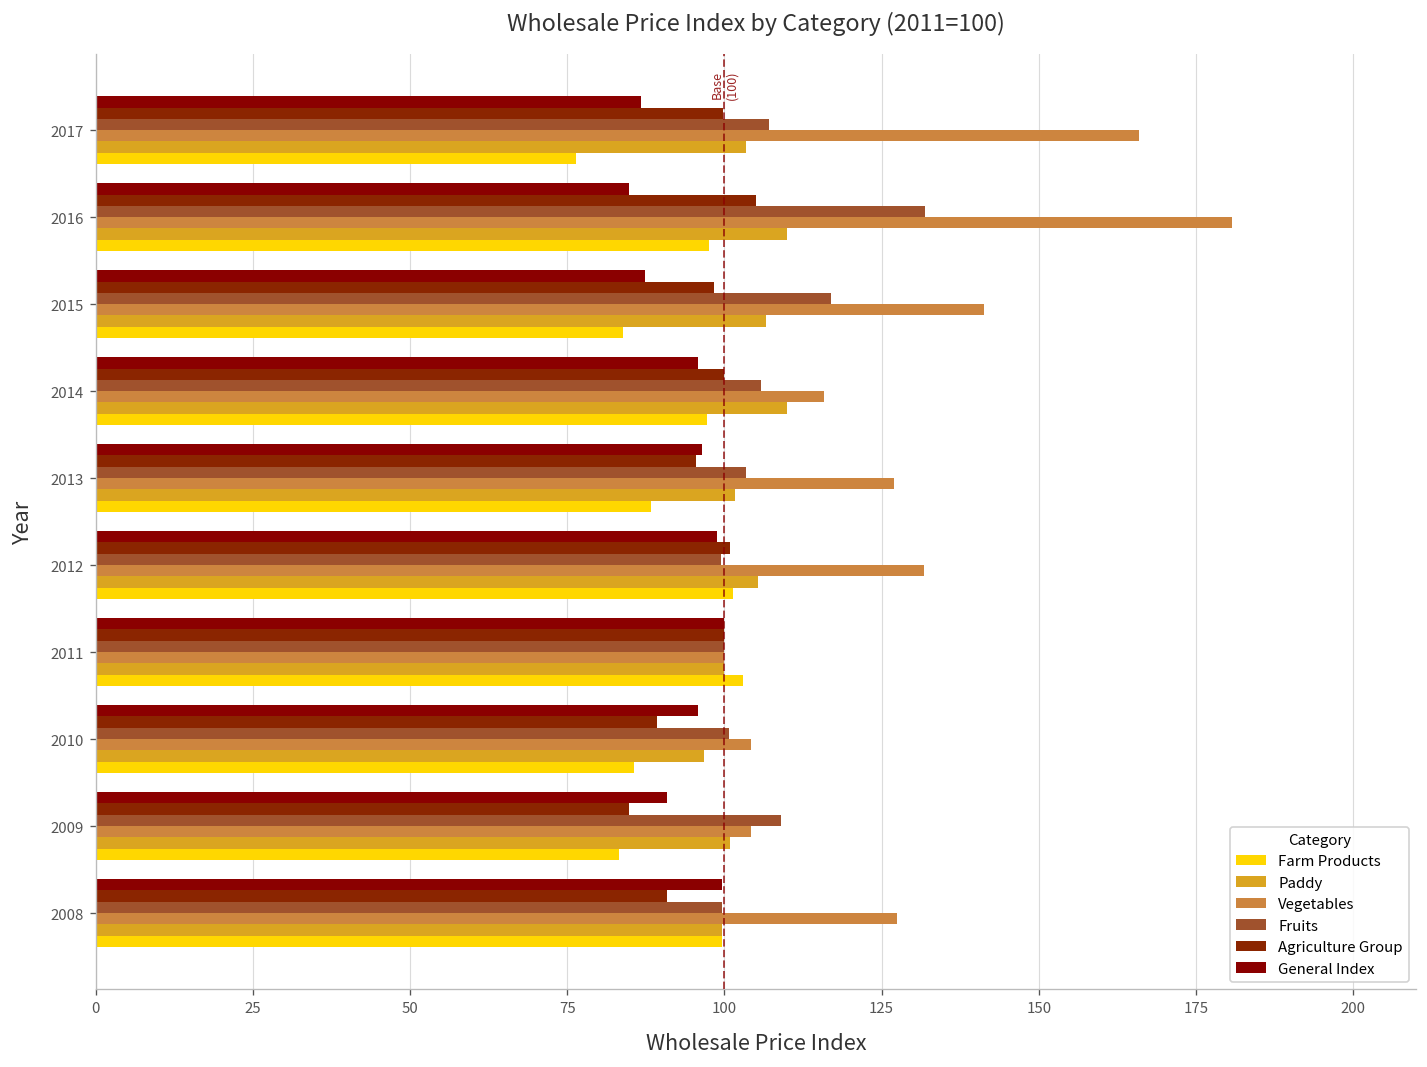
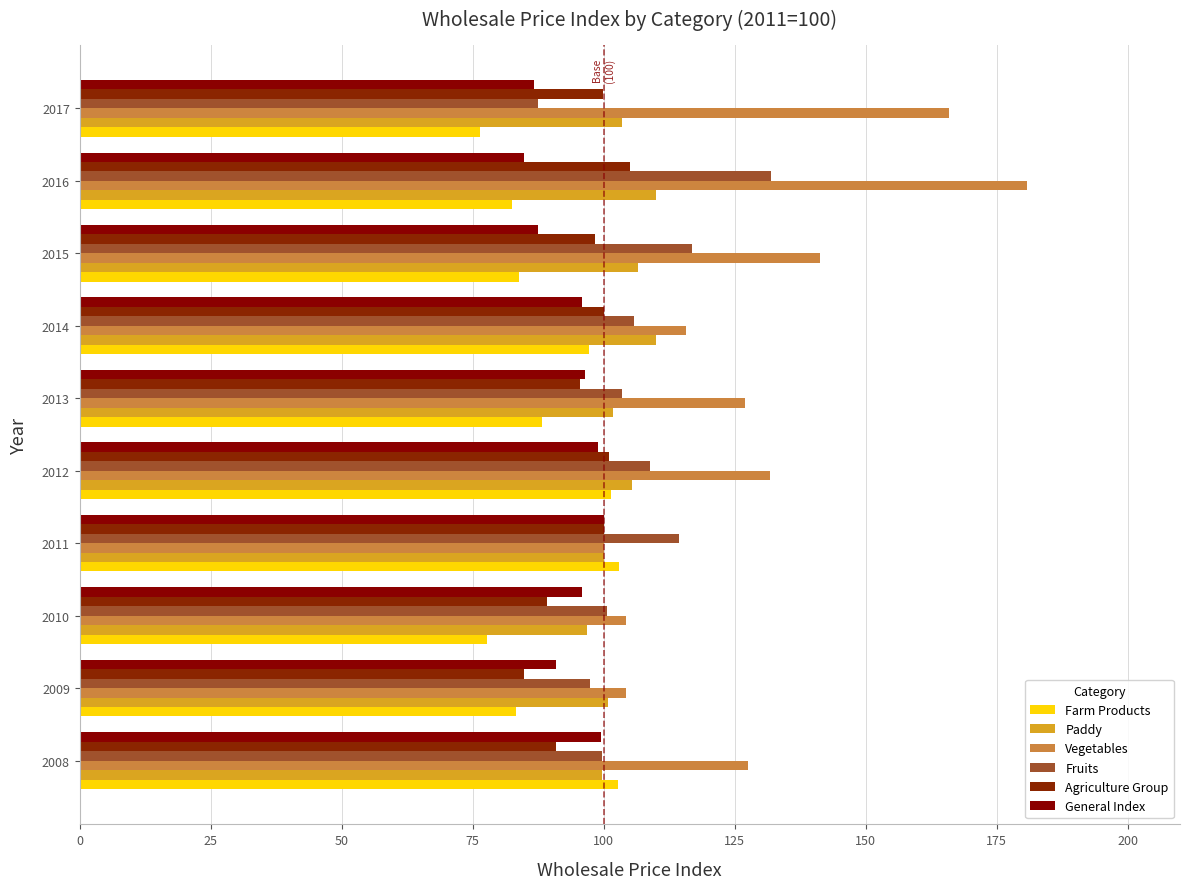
Fruits, 2017: 107 -> 87
Farm Products, 2016: 98 -> 83
Fruits, 2012: 99 -> 109
Fruits, 2011: 100 -> 114
Farm Products, 2010: 86 -> 78
Fruits, 2009: 109 -> 97
Farm Products, 2008: 100 -> 103
